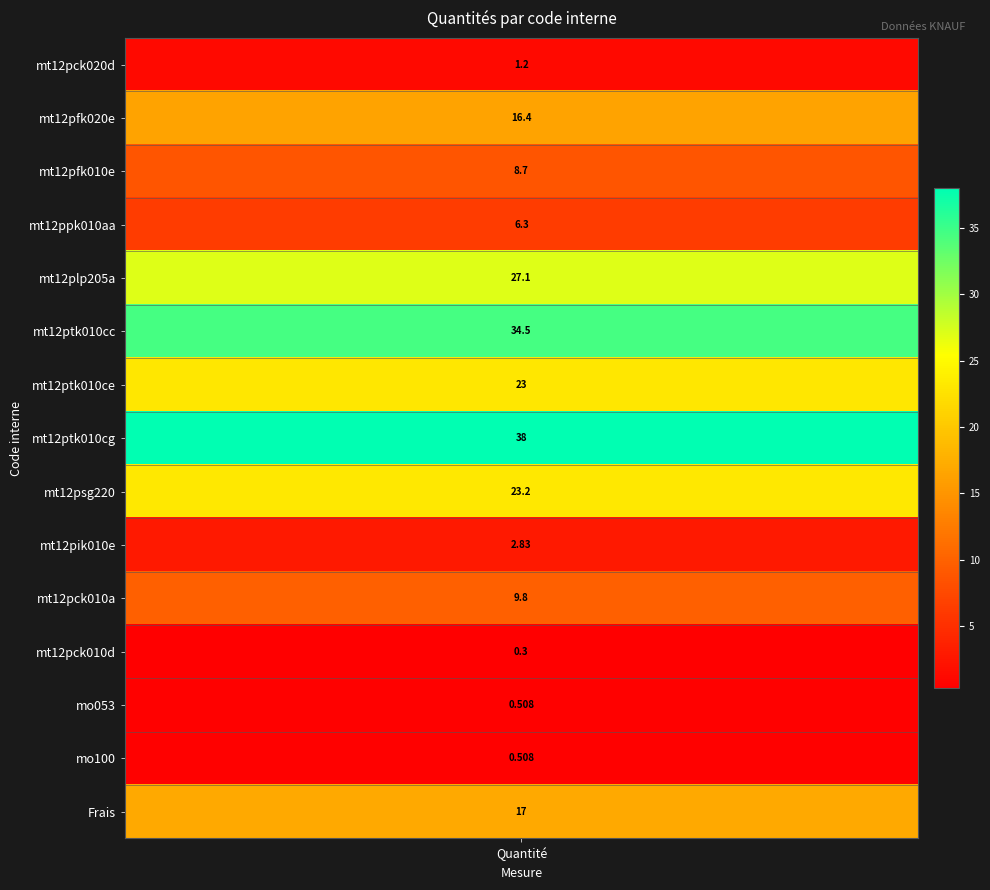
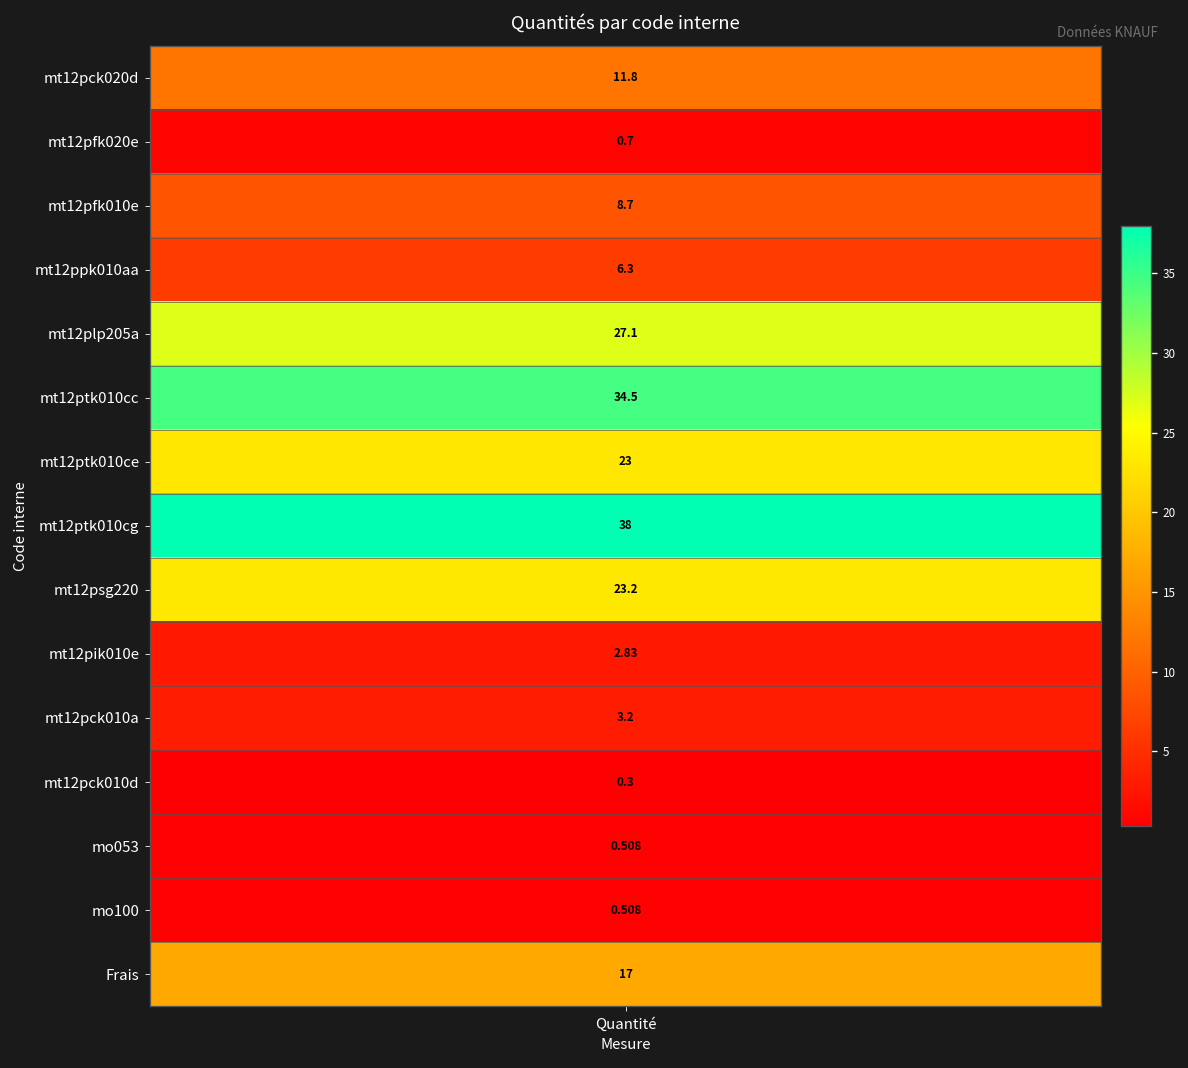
mt12pck020d, Quantité: 1.2 -> 11.8
mt12pfk020e, Quantité: 16.4 -> 0.7
mt12pck010a, Quantité: 9.8 -> 3.2
